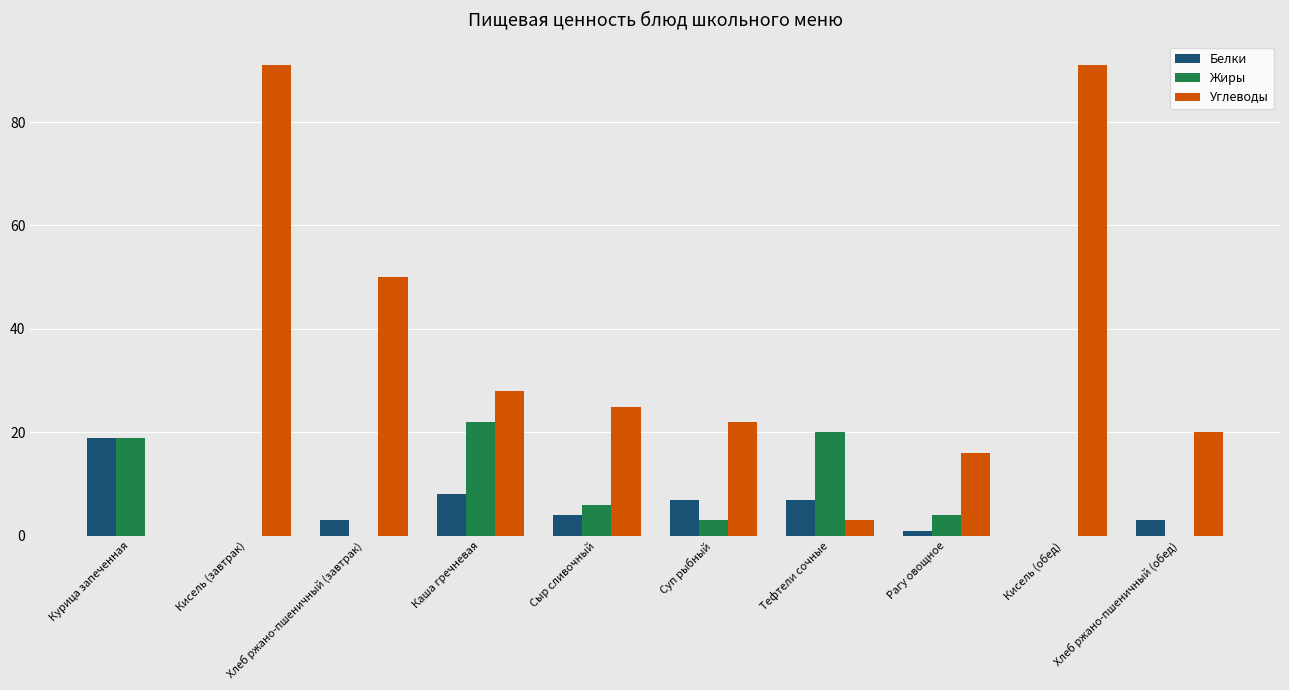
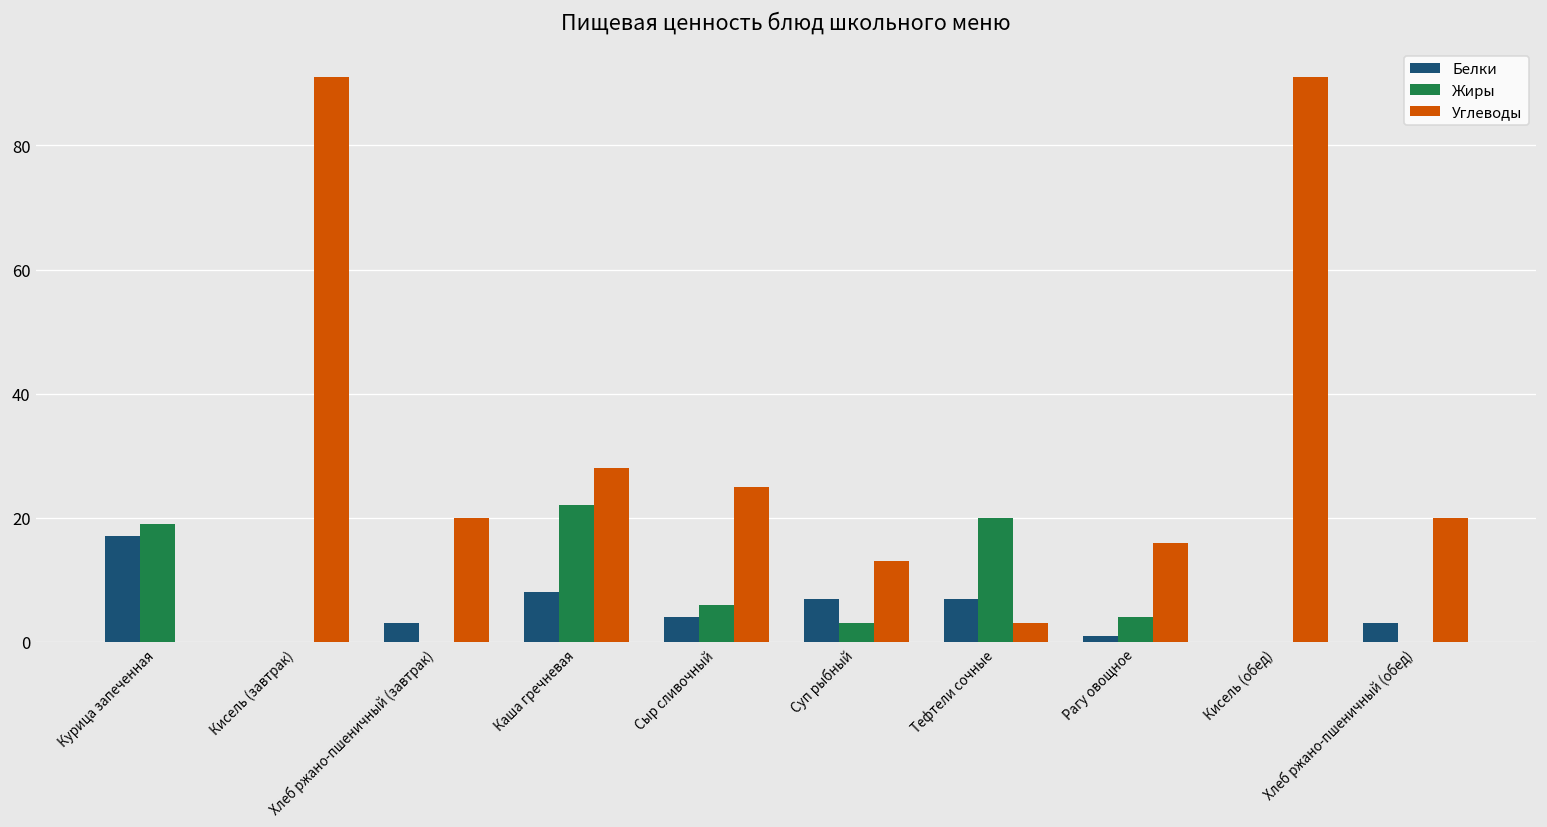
Белки, Курица запеченная: 19 -> 17
Углеводы, Хлеб ржано-пшеничный (завтрак): 50 -> 20
Углеводы, Суп рыбный: 22 -> 13
